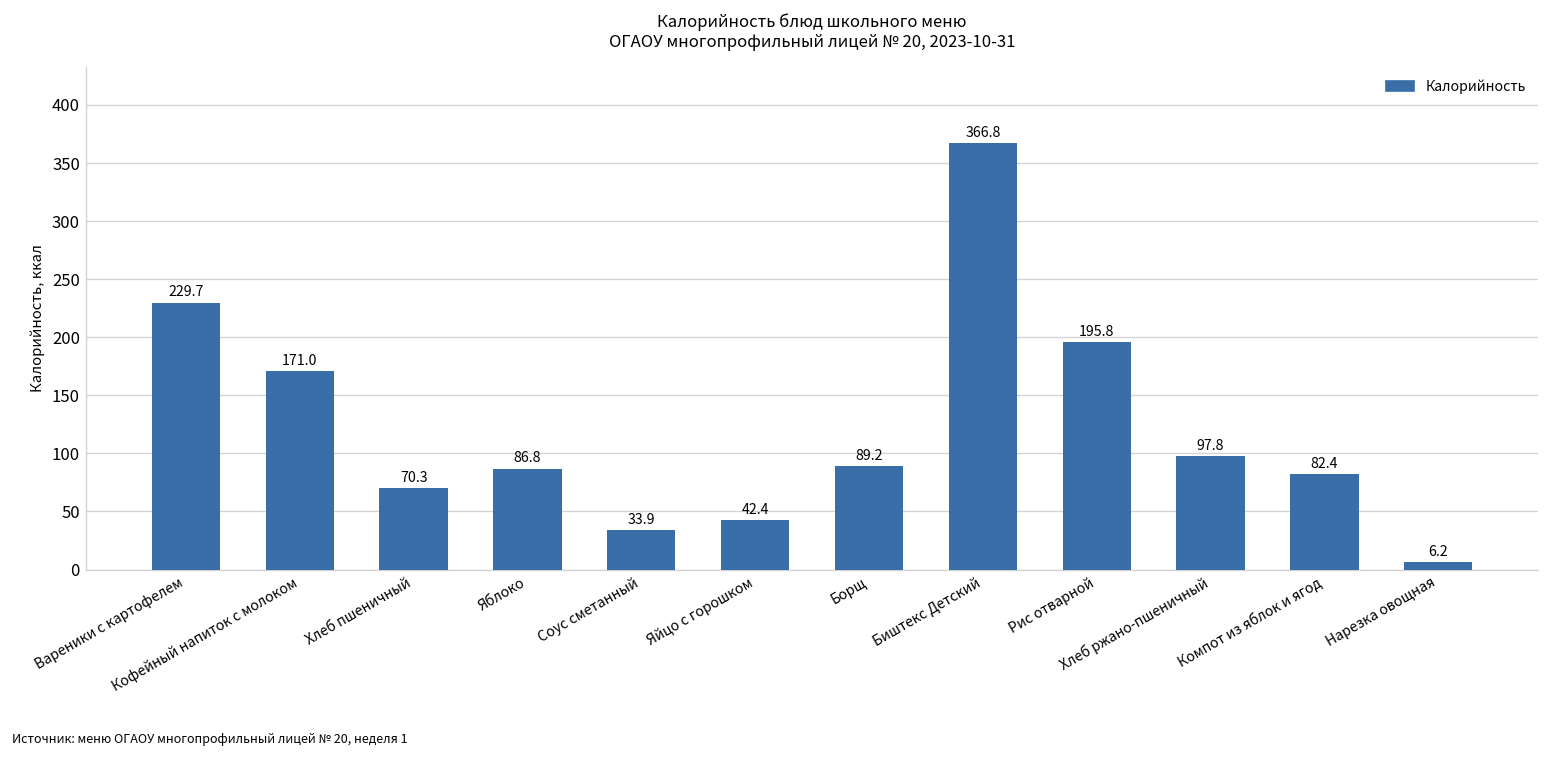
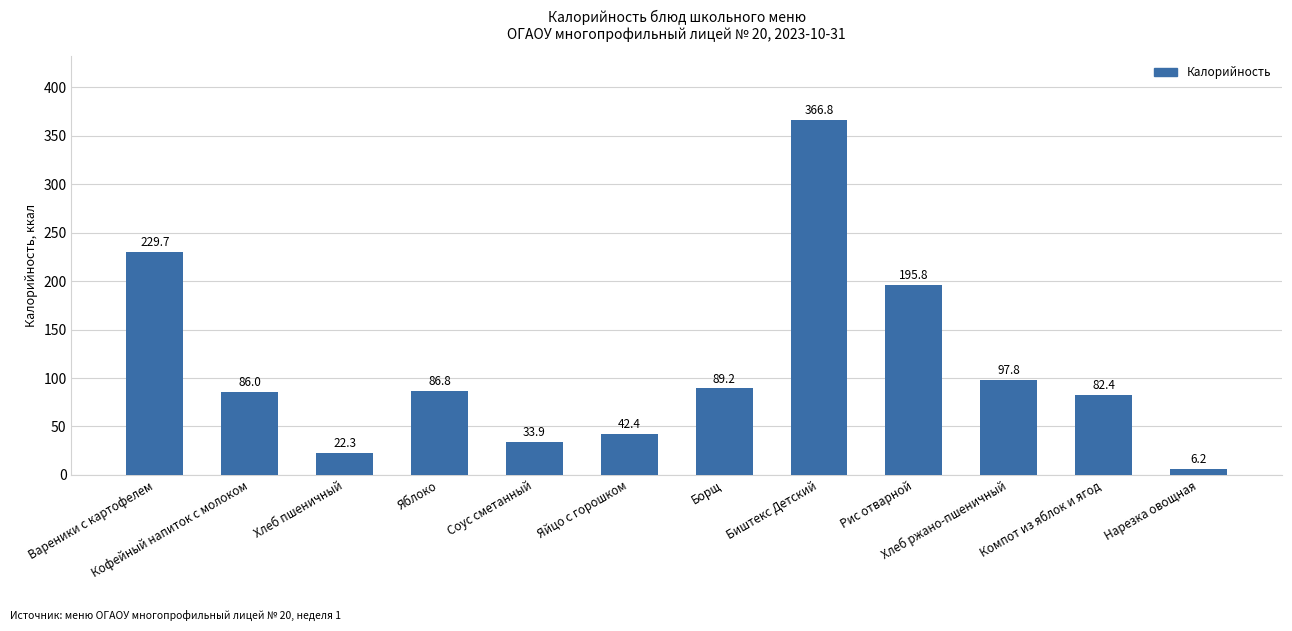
Кофейный напиток с молоком: 171.0 -> 86.0
Хлеб пшеничный: 70.3 -> 22.3
